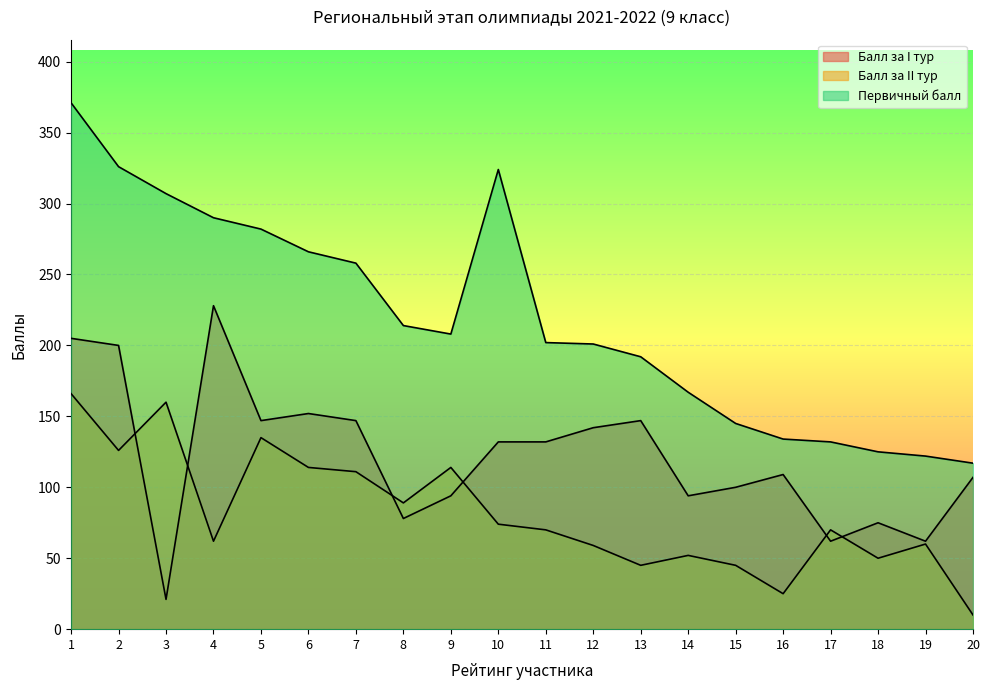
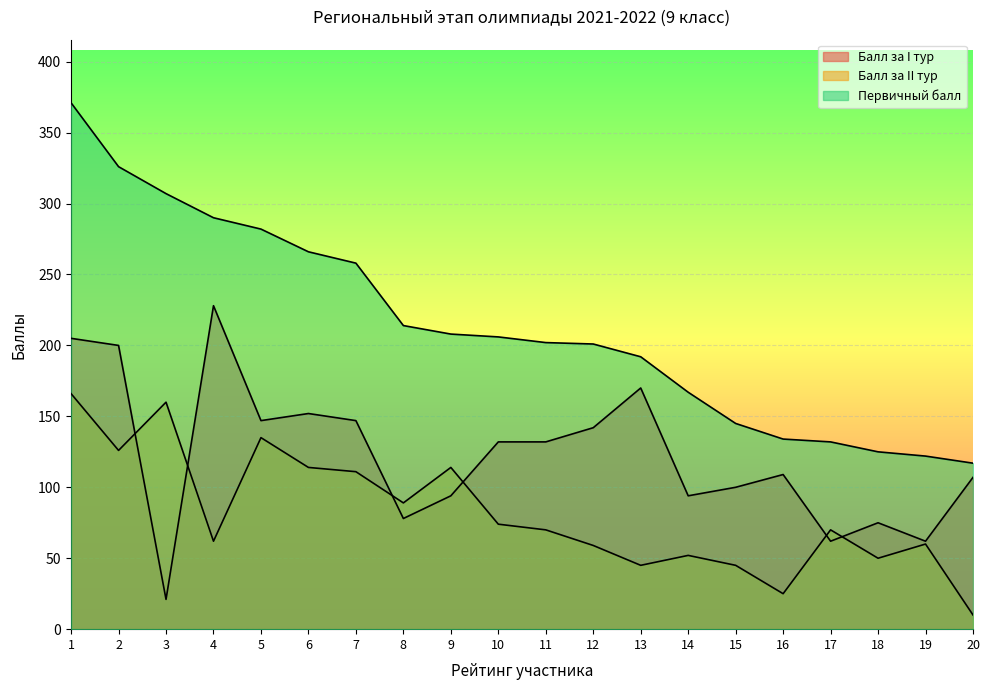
Первичный балл, 10: 324 -> 206
Балл за I тур, 13: 147 -> 170
